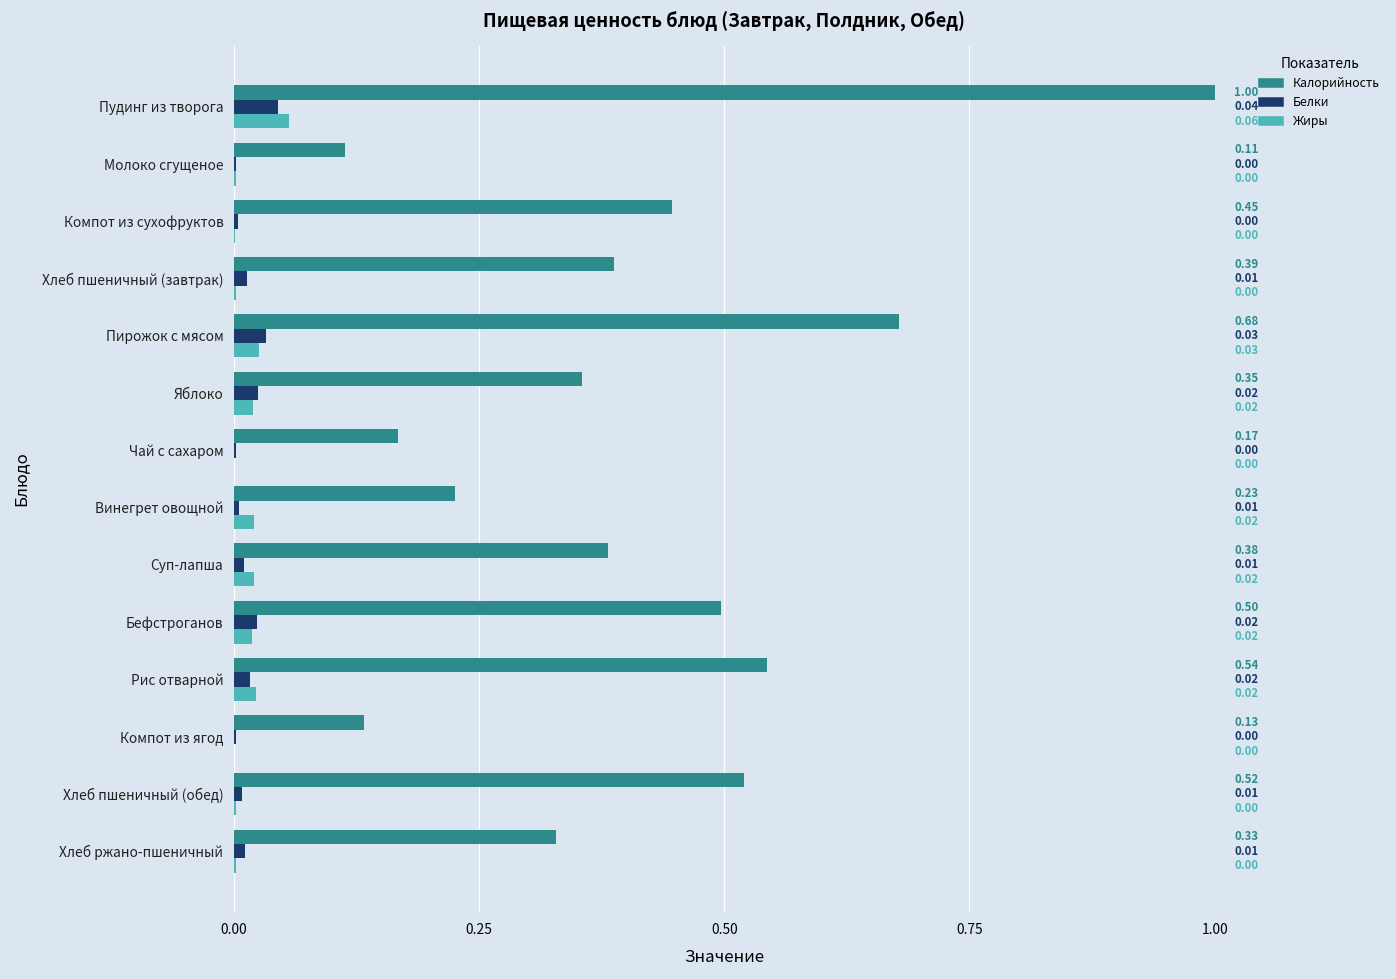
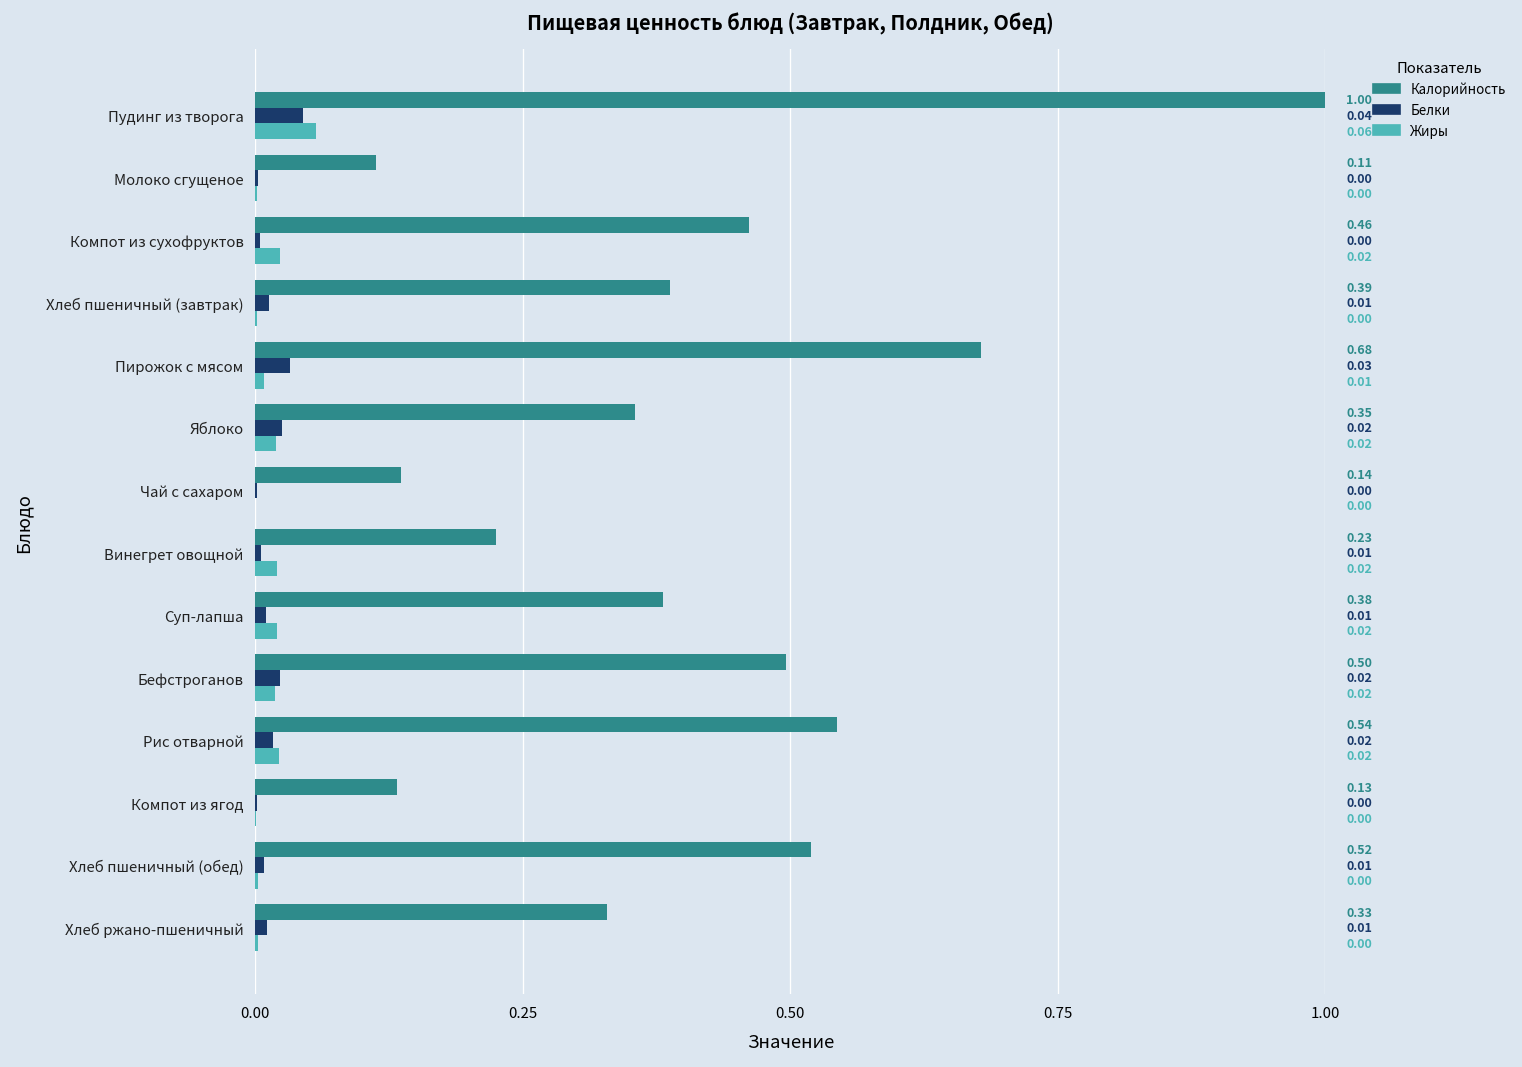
Калорийность, Компот из сухофруктов: 0.45 -> 0.46
Жиры, Компот из сухофруктов: 0.00 -> 0.02
Жиры, Пирожок с мясом: 0.03 -> 0.01
Калорийность, Чай с сахаром: 0.17 -> 0.14
